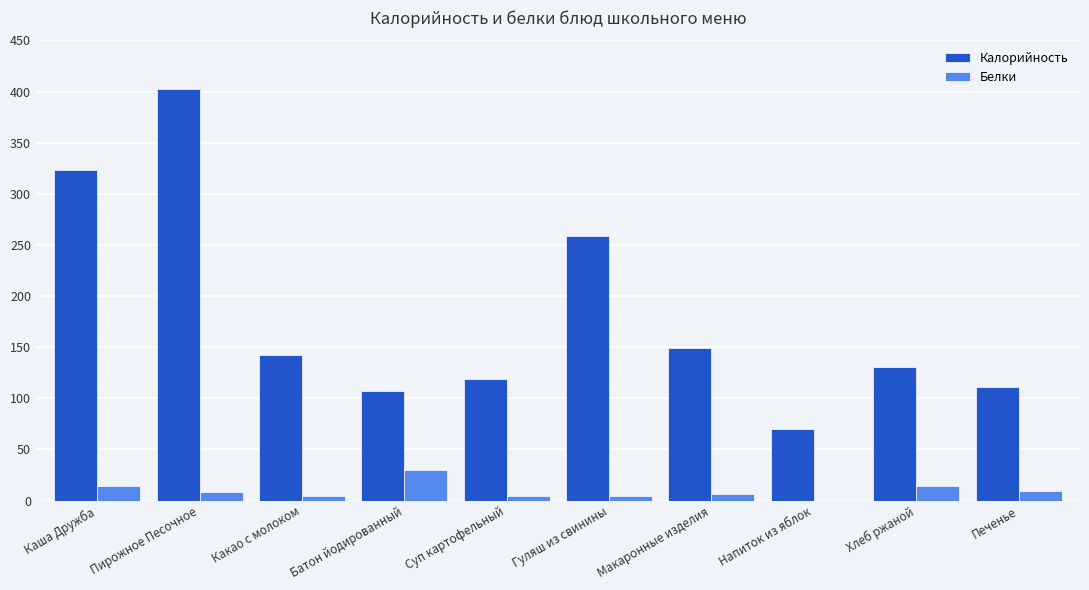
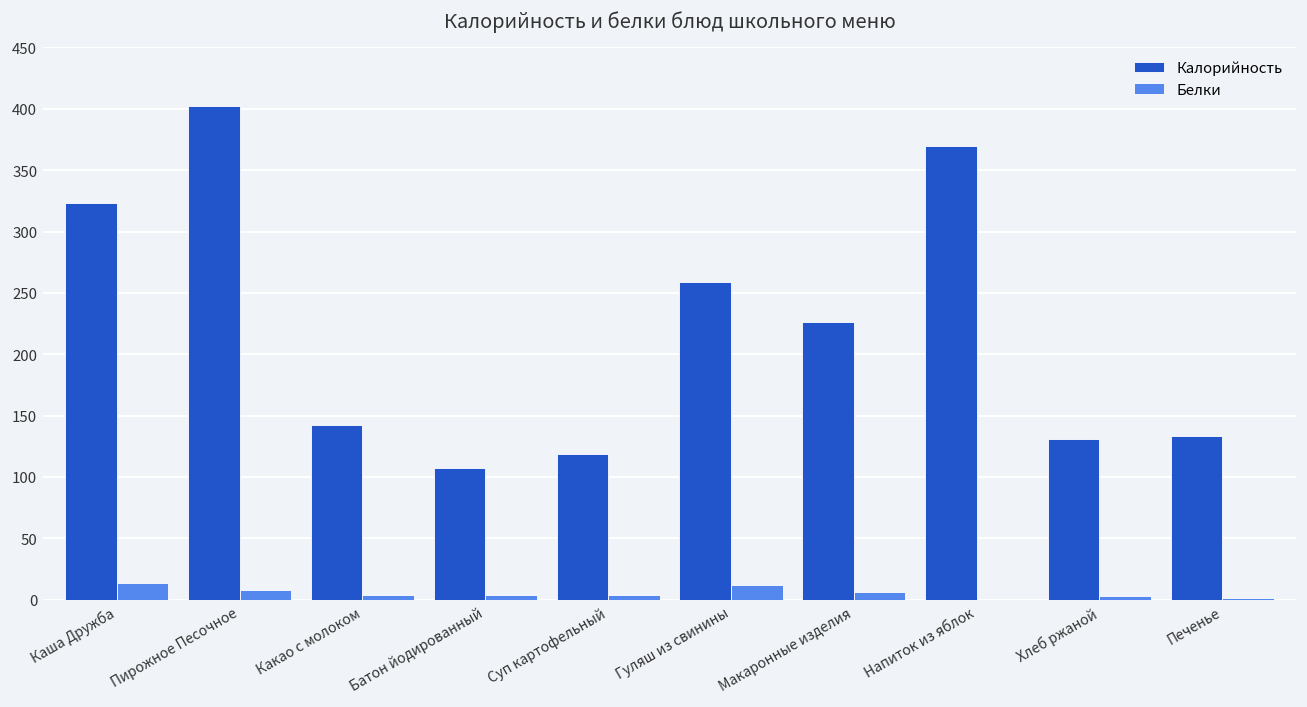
Белки, Батон йодированный: 30 -> 4
Белки, Гуляш из свинины: 4 -> 12
Калорийность, Макаронные изделия: 149 -> 226
Калорийность, Напиток из яблок: 70 -> 370
Белки, Хлеб ржаной: 14 -> 3
Калорийность, Печенье: 111 -> 133
Белки, Печенье: 9 -> 1
